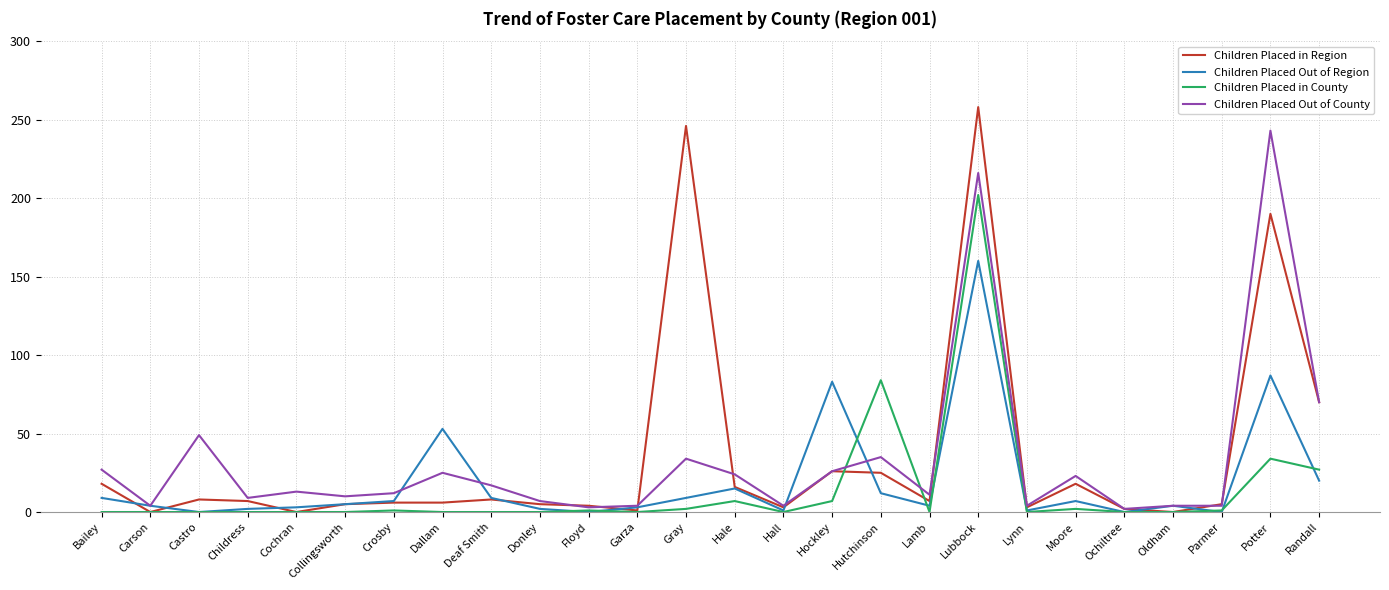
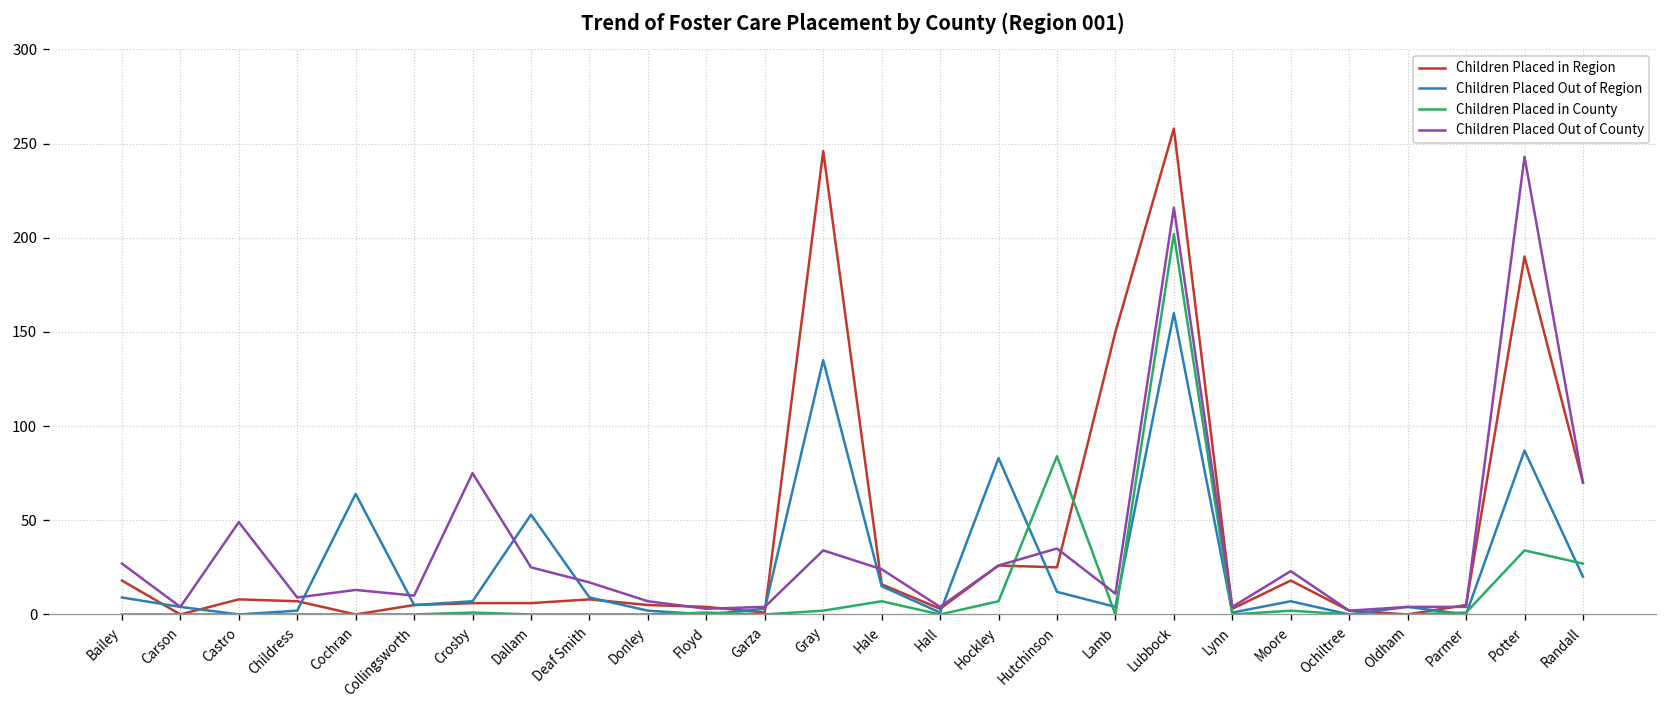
Children Placed Out of Region, Cochran: 3 -> 64
Children Placed Out of County, Crosby: 12 -> 75
Children Placed Out of Region, Gray: 9 -> 135
Children Placed in Region, Lamb: 7 -> 150
